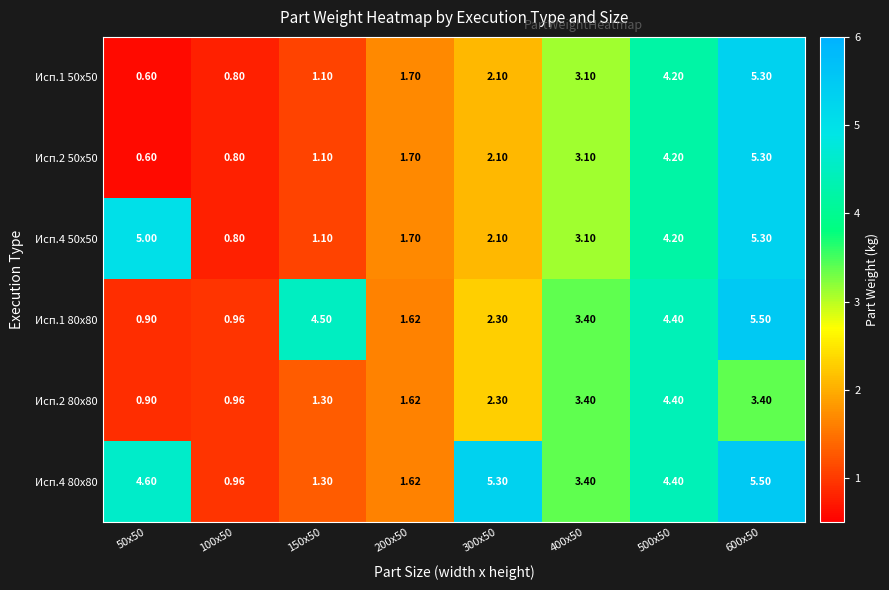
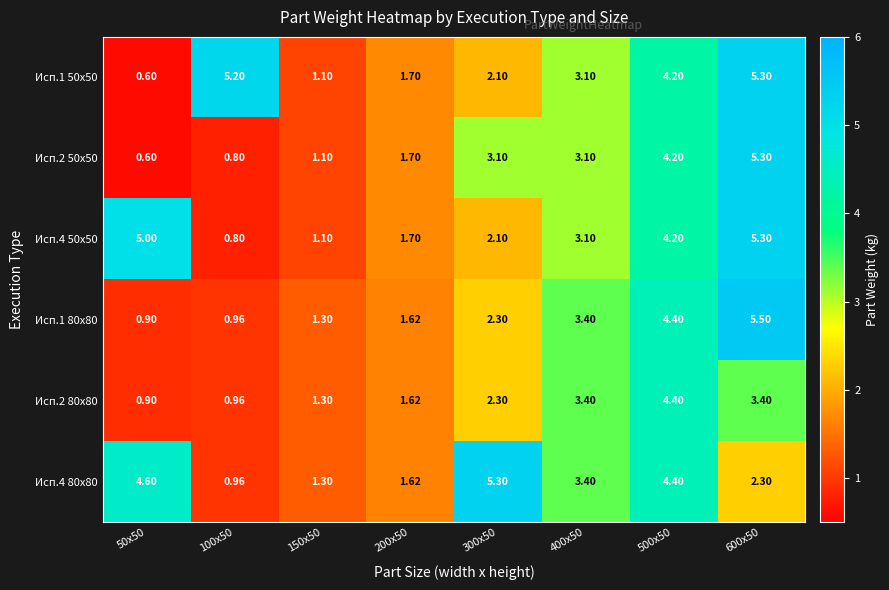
Исп.1 50х50, 100х50: 0.80 -> 5.20
Исп.2 50х50, 300х50: 2.10 -> 3.10
Исп.1 80х80, 150х50: 4.50 -> 1.30
Исп.4 80х80, 600х50: 5.50 -> 2.30
